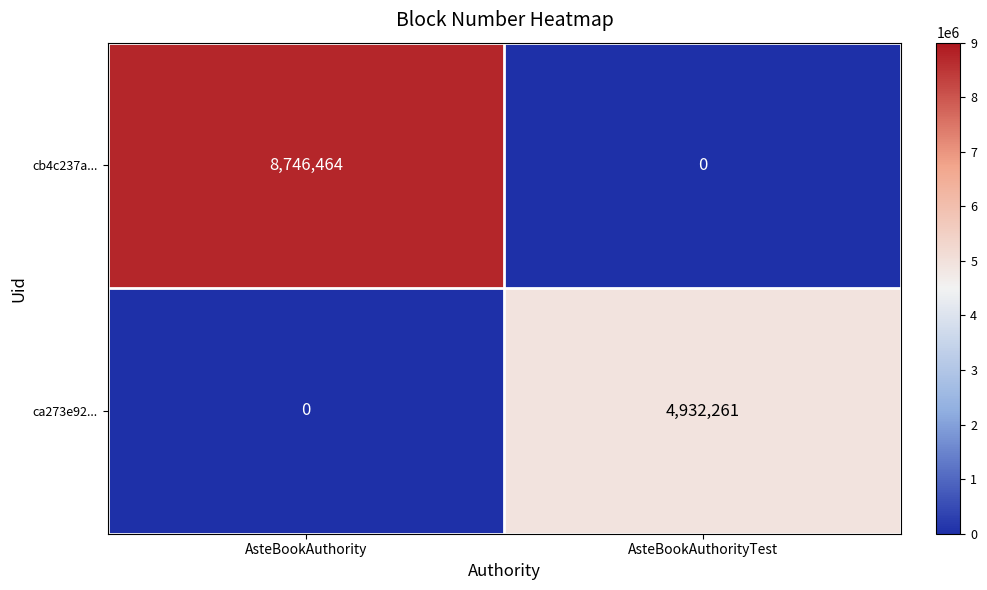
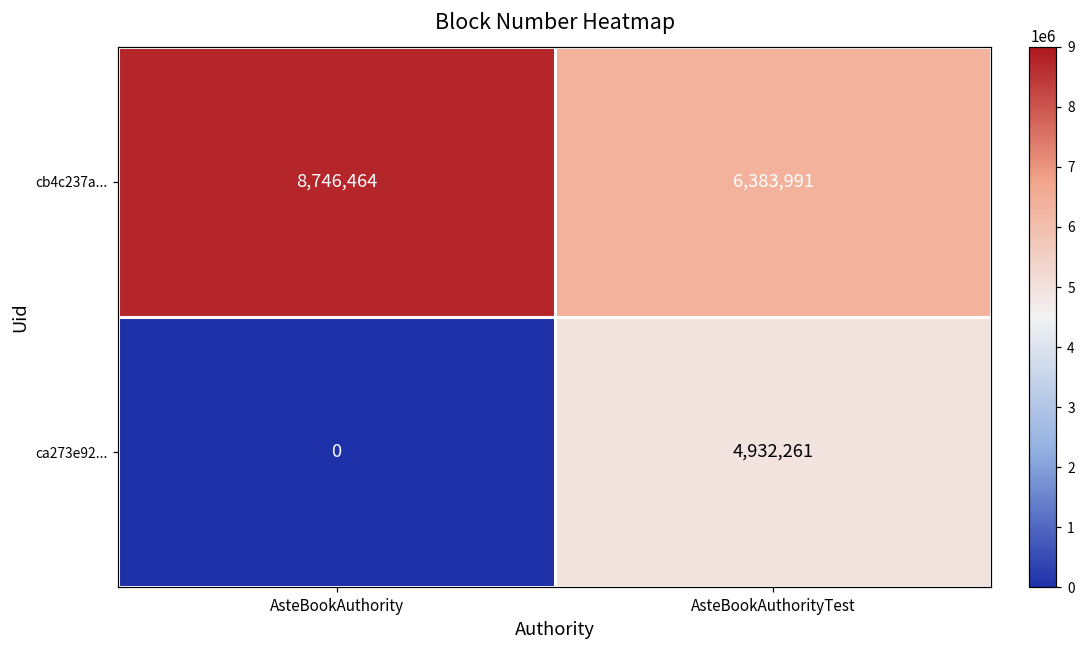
cb4c237a..., AsteBookAuthorityTest: 0 -> 6,383,991
